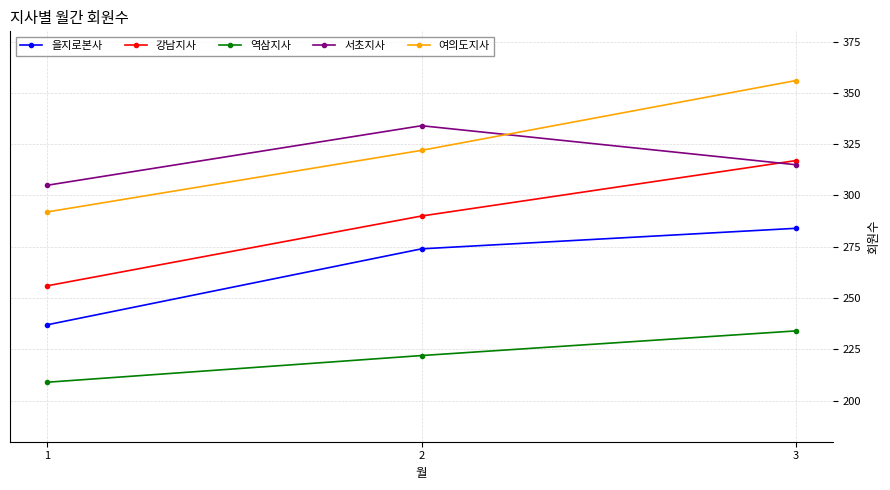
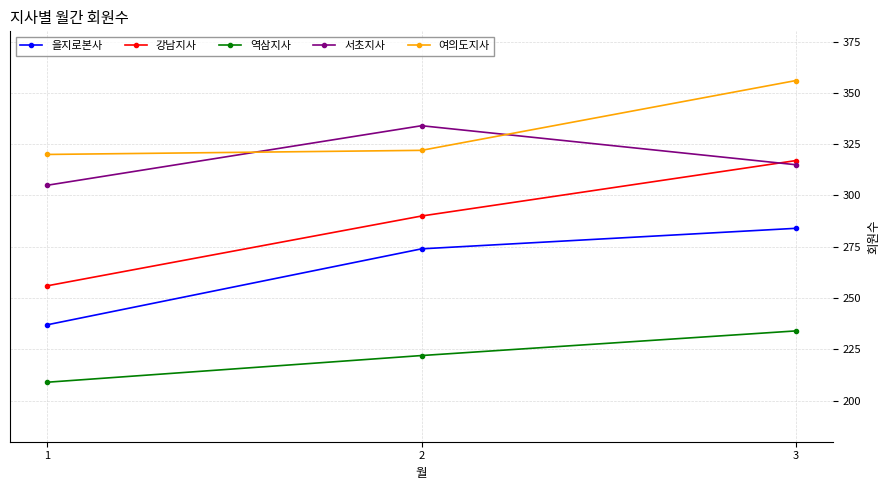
여의도지사, 1: 292 -> 320
